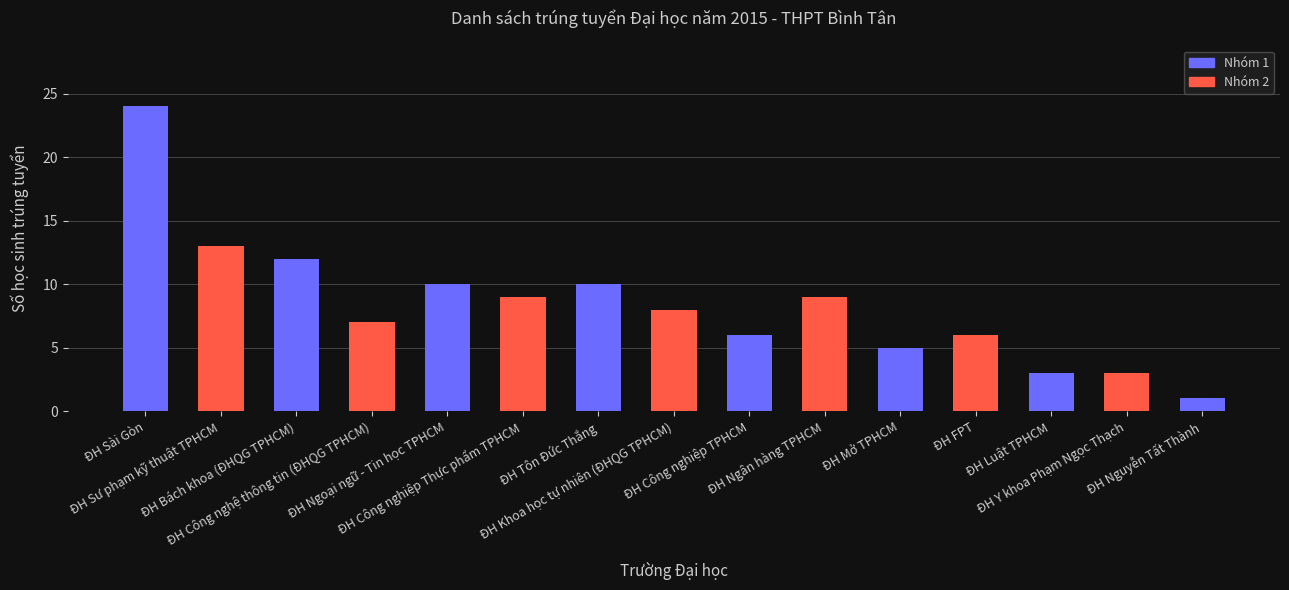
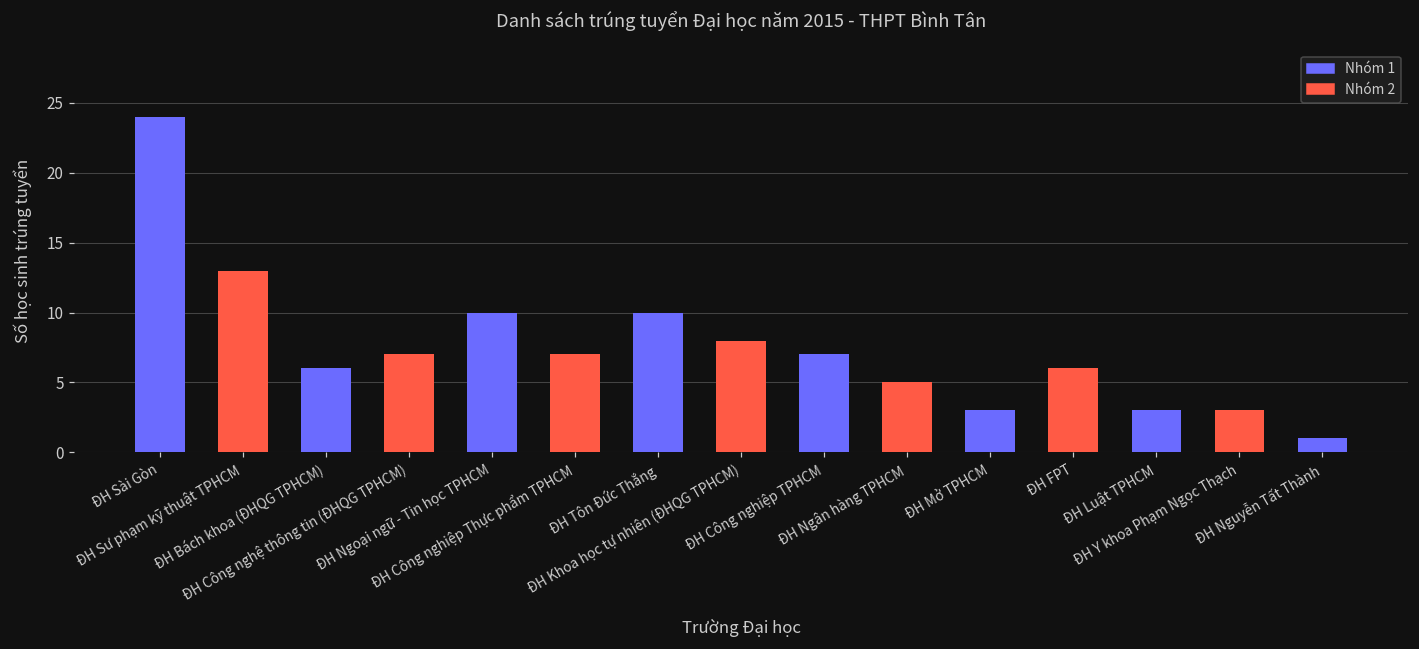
ĐH Bách khoa (ĐHQG TPHCM): 12 -> 6
ĐH Công nghiệp Thực phẩm TPHCM: 9 -> 7
ĐH Công nghiệp TPHCM: 6 -> 7
ĐH Ngân hàng TPHCM: 9 -> 5
ĐH Mở TPHCM: 5 -> 3
